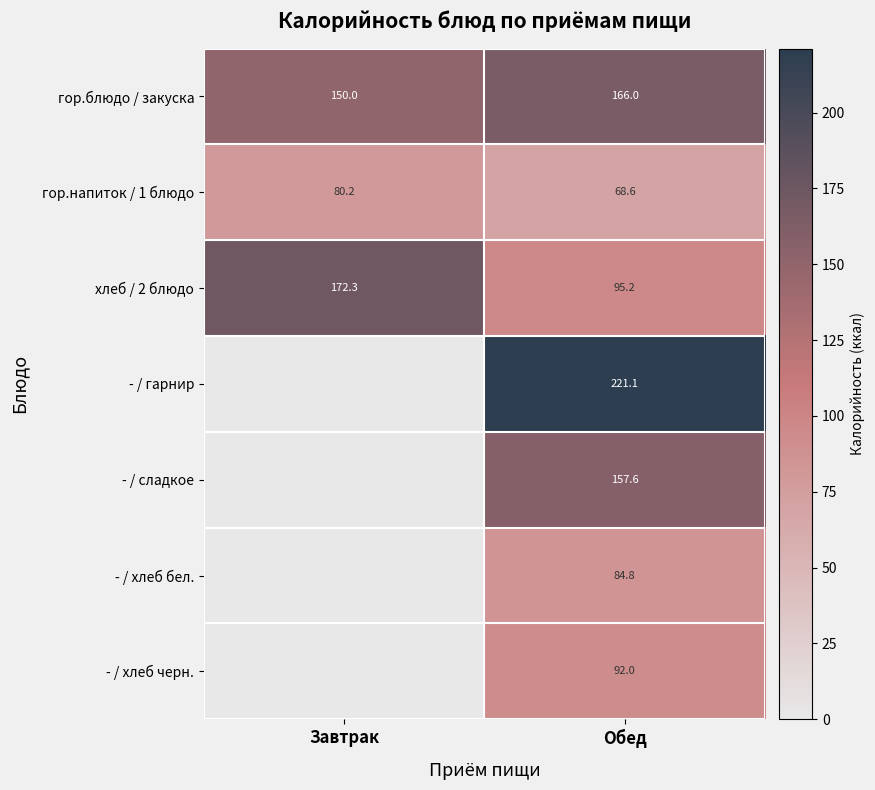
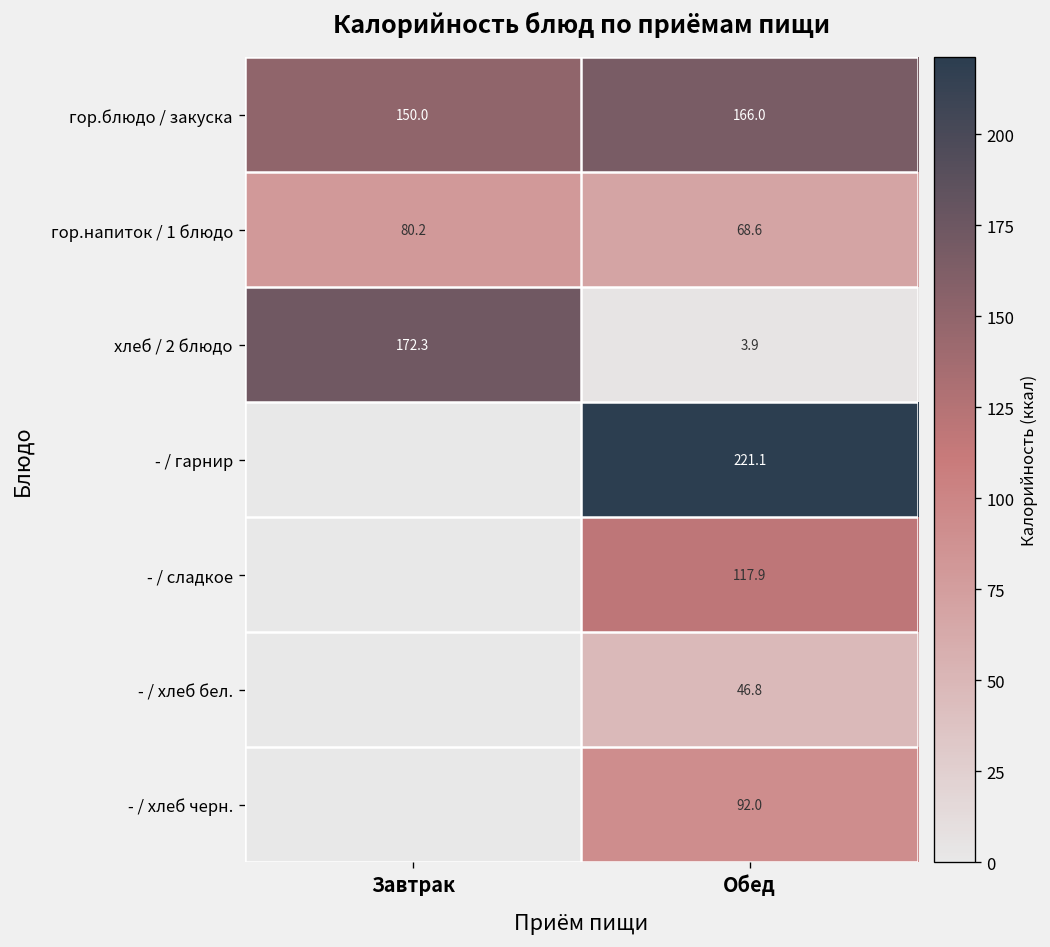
хлеб / 2 блюдо, Обед: 95.2 -> 3.9
- / сладкое, Обед: 157.6 -> 117.9
- / хлеб бел., Обед: 84.8 -> 46.8
